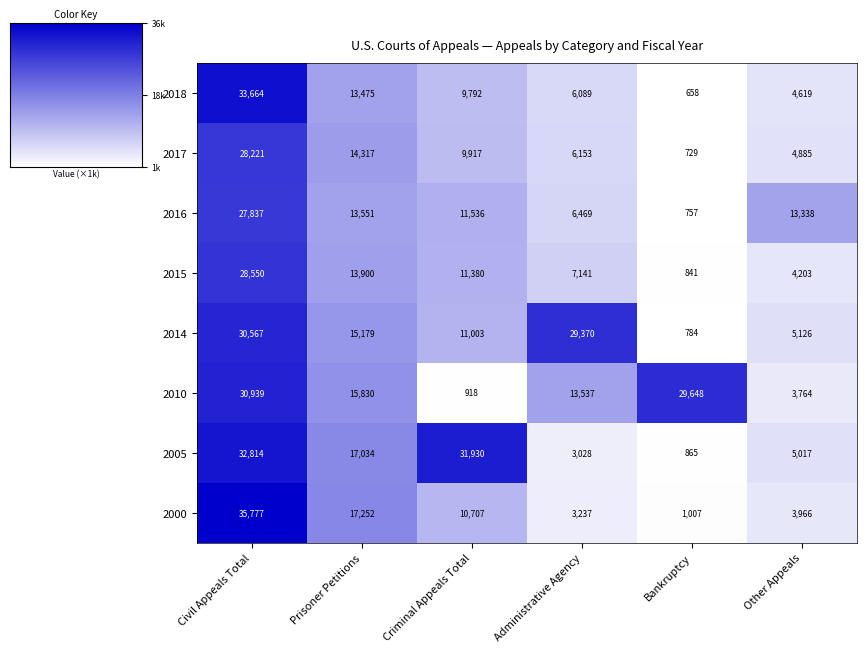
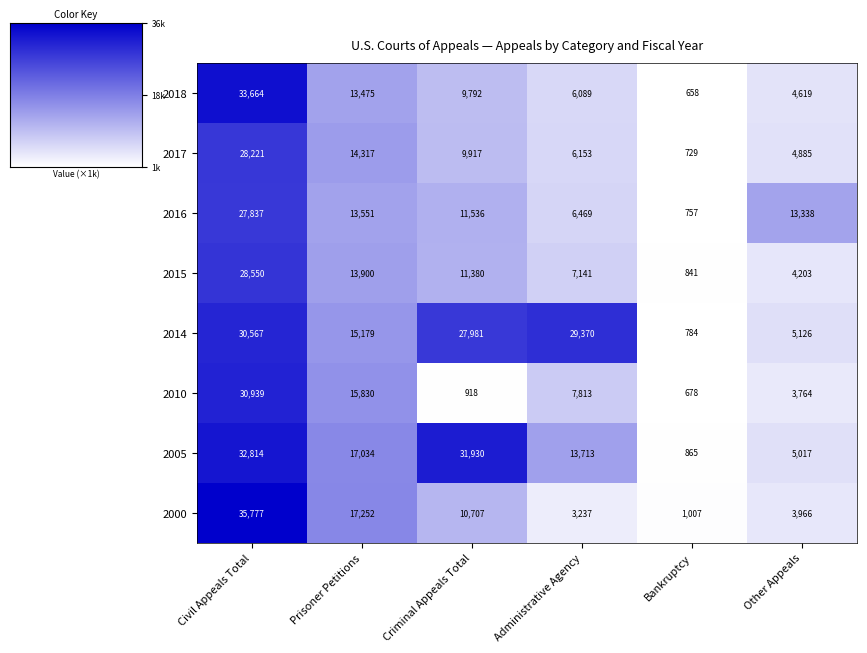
2014, Criminal Appeals Total: 11,003 -> 27,981
2010, Administrative Agency: 13,537 -> 7,813
2010, Bankruptcy: 29,648 -> 678
2005, Administrative Agency: 3,028 -> 13,713
